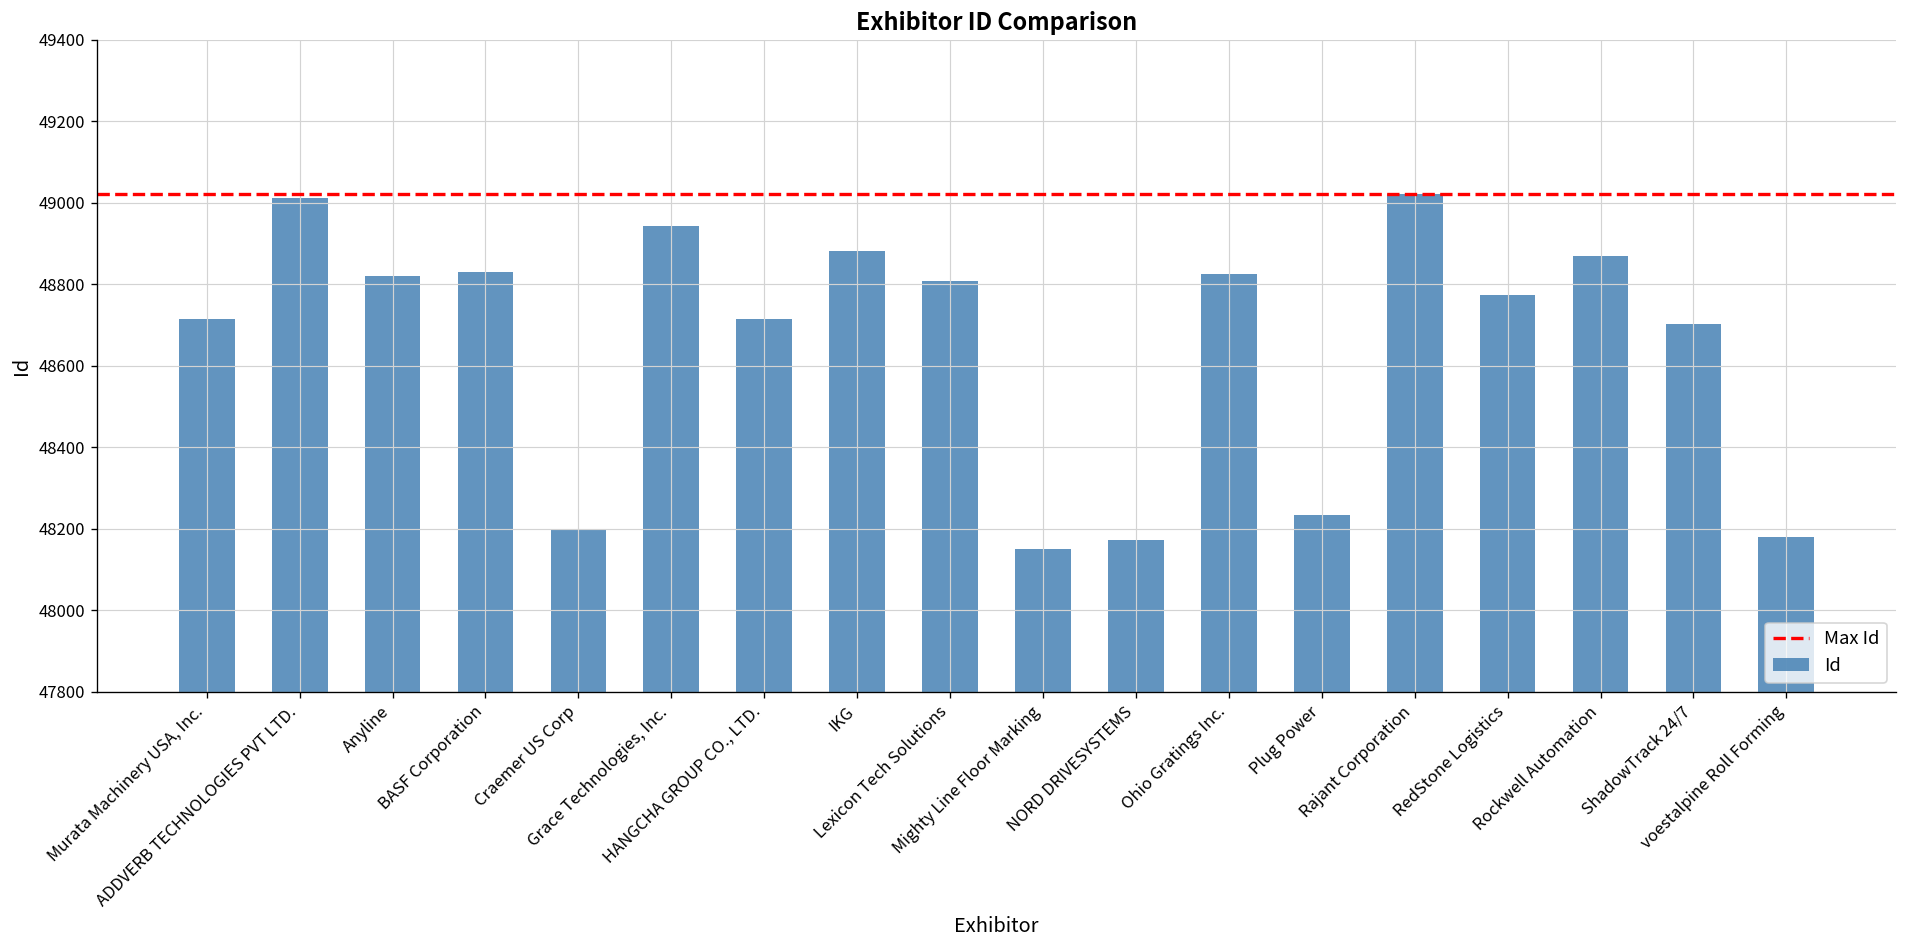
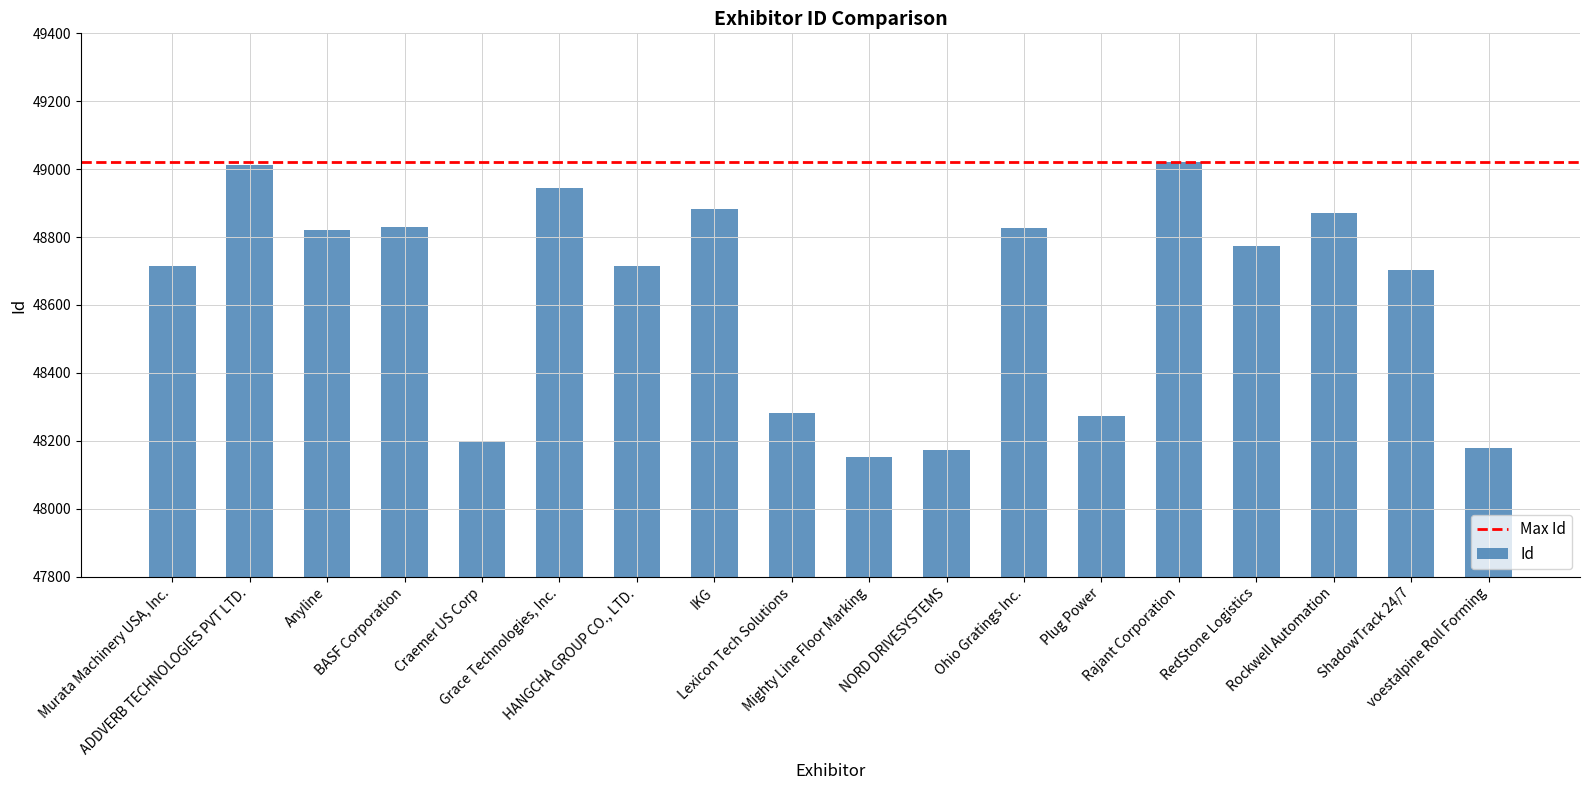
Lexicon Tech Solutions: 48810 -> 48280
Plug Power: 48230 -> 48270
